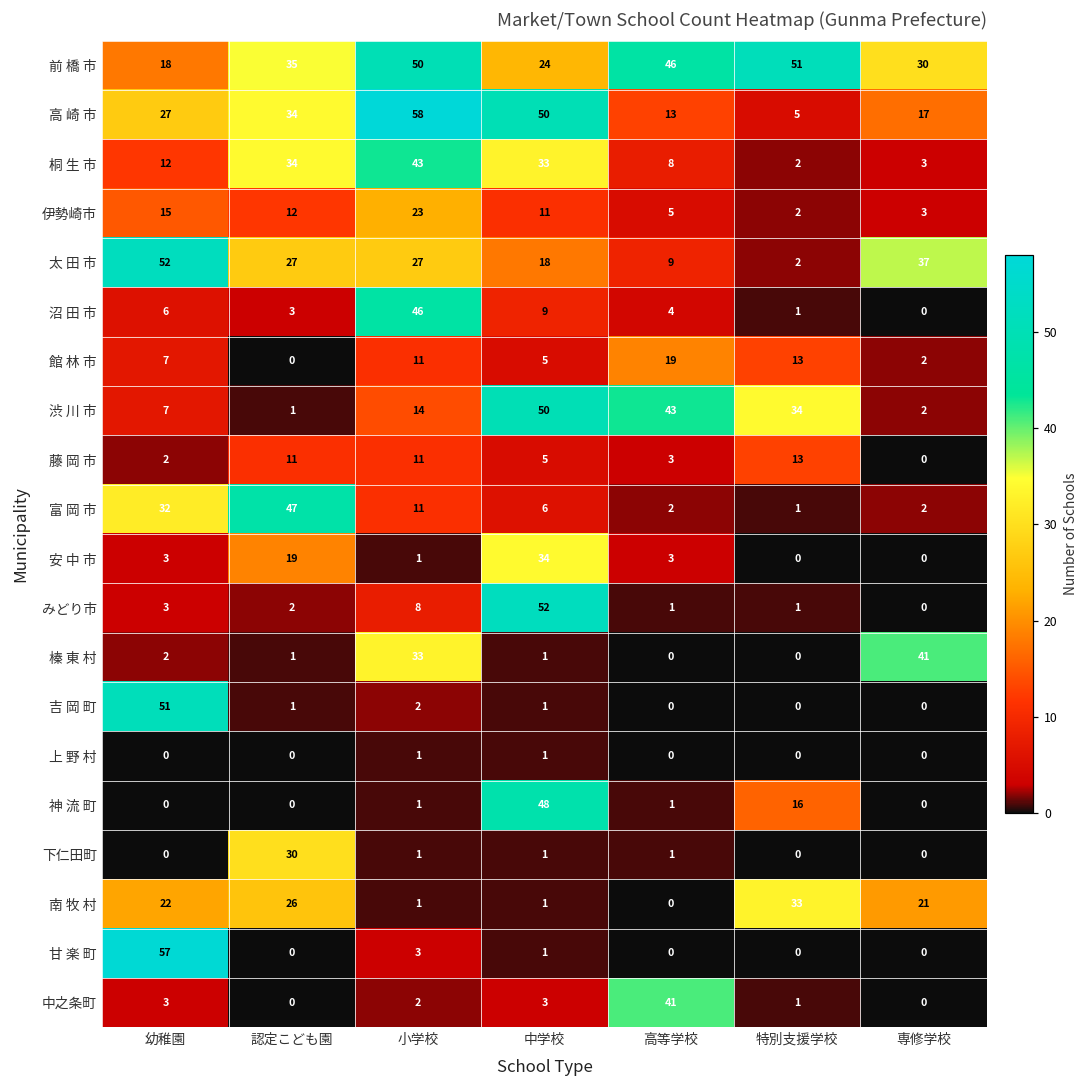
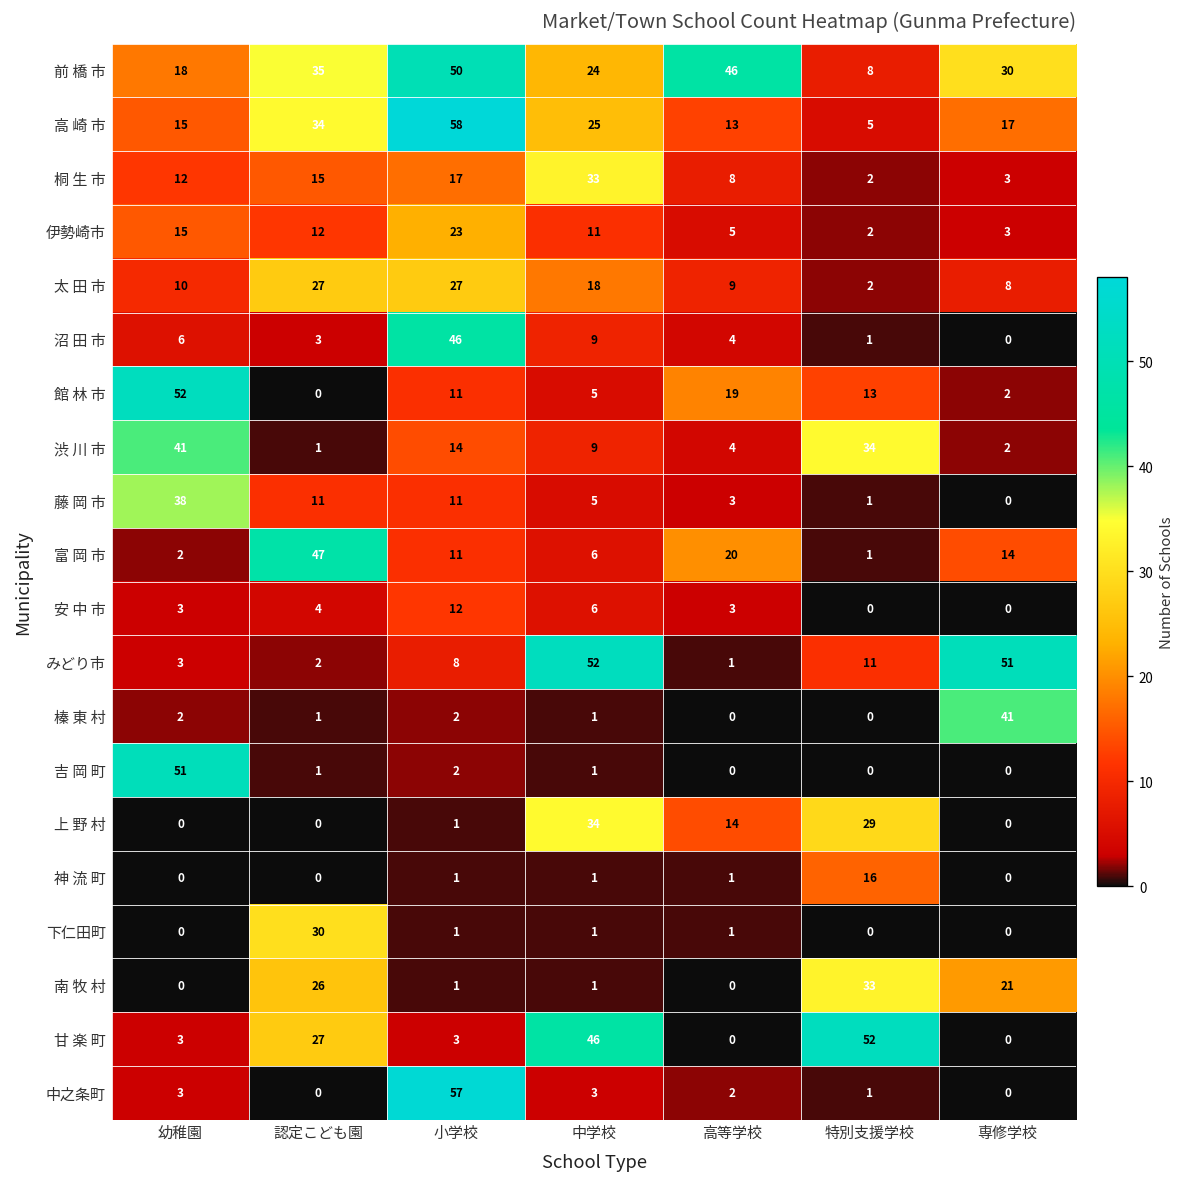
前 橋 市, 特別支援学校: 51 -> 8
高 崎 市, 幼稚園: 27 -> 15
高 崎 市, 中学校: 50 -> 25
桐 生 市, 認定こども園: 34 -> 15
桐 生 市, 小学校: 43 -> 17
太 田 市, 幼稚園: 52 -> 10
太 田 市, 専修学校: 37 -> 8
館 林 市, 幼稚園: 7 -> 52
渋 川 市, 幼稚園: 7 -> 41
渋 川 市, 中学校: 50 -> 9
渋 川 市, 高等学校: 43 -> 4
藤 岡 市, 幼稚園: 2 -> 38
藤 岡 市, 特別支援学校: 13 -> 1
富 岡 市, 幼稚園: 32 -> 2
富 岡 市, 高等学校: 2 -> 20
富 岡 市, 専修学校: 2 -> 14
安 中 市, 認定こども園: 19 -> 4
安 中 市, 小学校: 1 -> 12
安 中 市, 中学校: 34 -> 6
みどり市, 特別支援学校: 1 -> 11
みどり市, 専修学校: 0 -> 51
榛 東 村, 小学校: 33 -> 2
上 野 村, 中学校: 1 -> 34
上 野 村, 高等学校: 0 -> 14
上 野 村, 特別支援学校: 0 -> 29
神 流 町, 中学校: 48 -> 1
南 牧 村, 幼稚園: 22 -> 0
甘 楽 町, 幼稚園: 57 -> 3
甘 楽 町, 認定こども園: 0 -> 27
甘 楽 町, 中学校: 1 -> 46
甘 楽 町, 特別支援学校: 0 -> 52
中之条町, 小学校: 2 -> 57
中之条町, 高等学校: 41 -> 2
